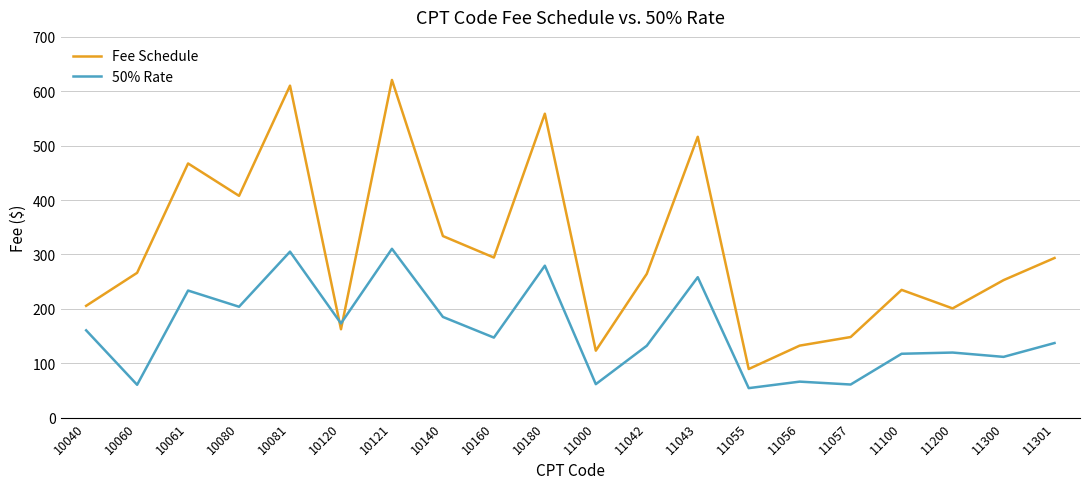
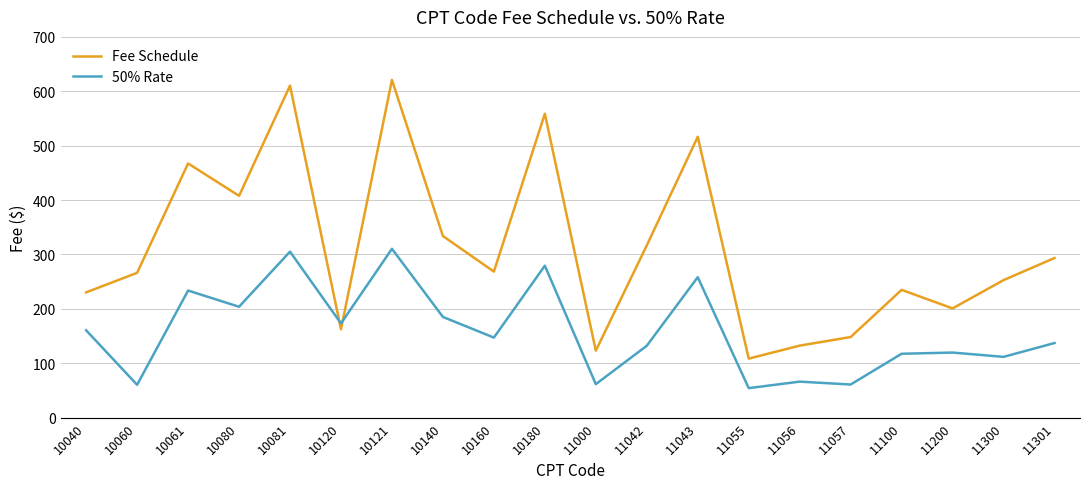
Fee Schedule, 10040: 210 -> 230
Fee Schedule, 10160: 290 -> 270
Fee Schedule, 11042: 260 -> 320
Fee Schedule, 11055: 90 -> 110
